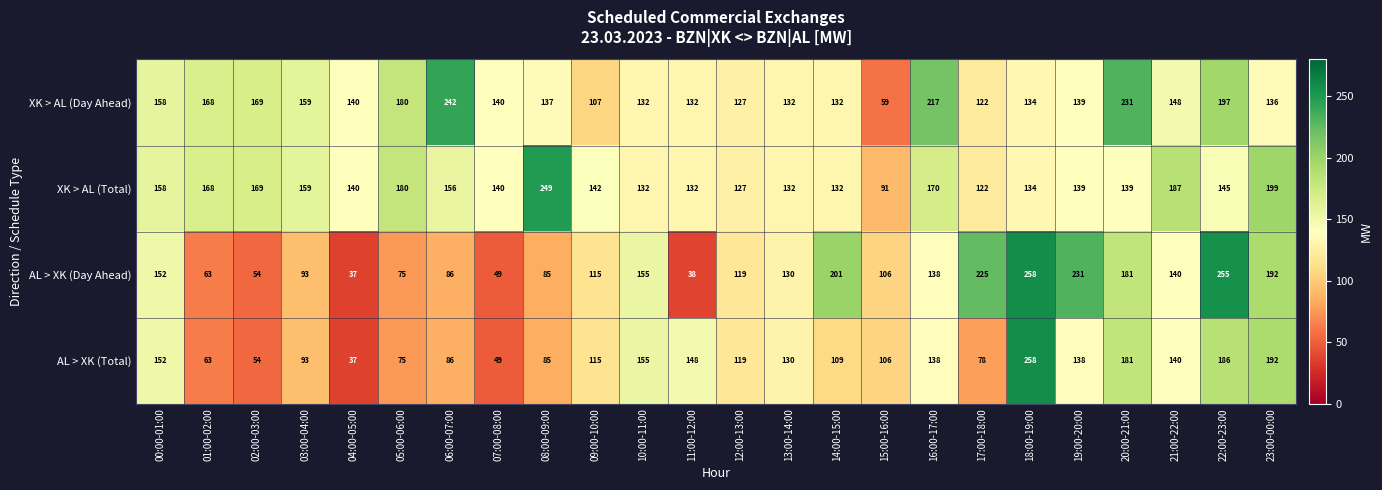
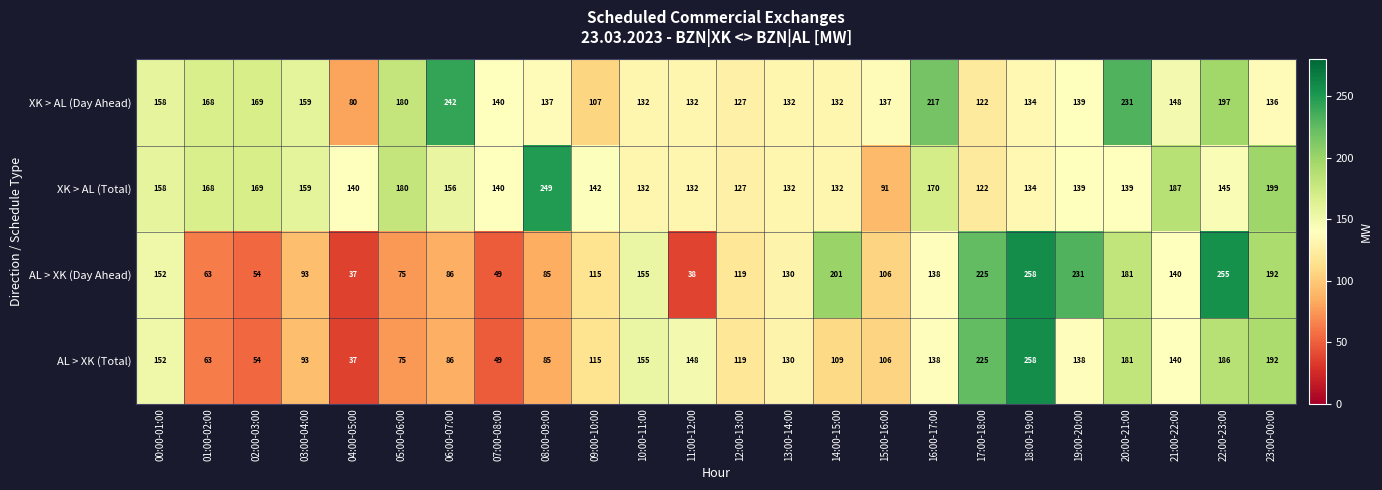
XK > AL (Day Ahead), 04:00-05:00: 140 -> 80
XK > AL (Day Ahead), 15:00-16:00: 59 -> 137
AL > XK (Total), 17:00-18:00: 78 -> 225
